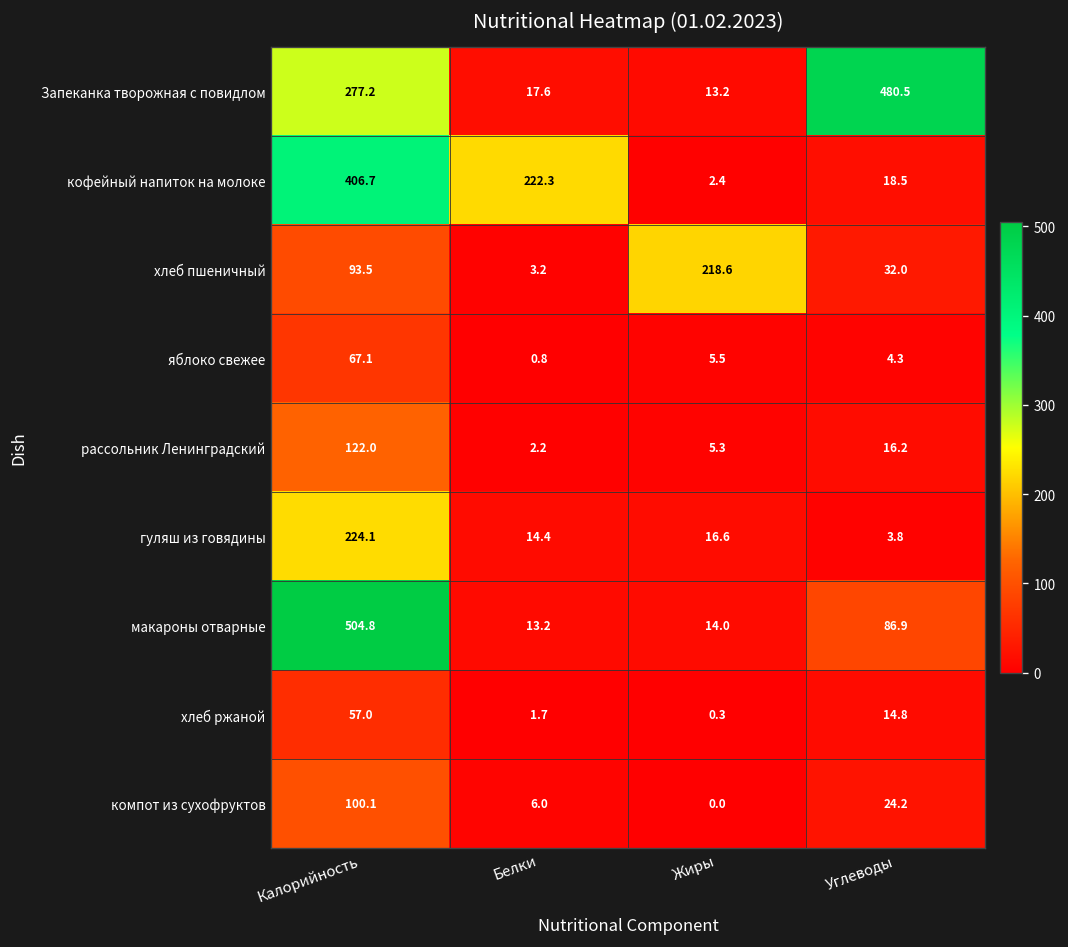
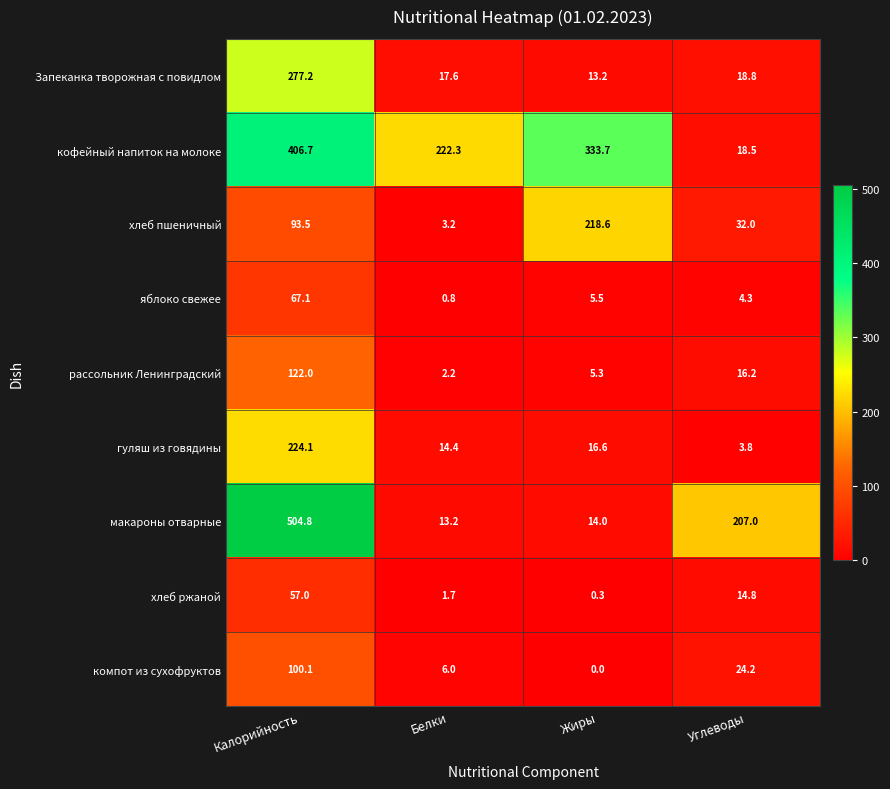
Запеканка творожная с повидлом, Углеводы: 480.5 -> 18.8
кофейный напиток на молоке, Жиры: 2.4 -> 333.7
макароны отварные, Углеводы: 86.9 -> 207.0
